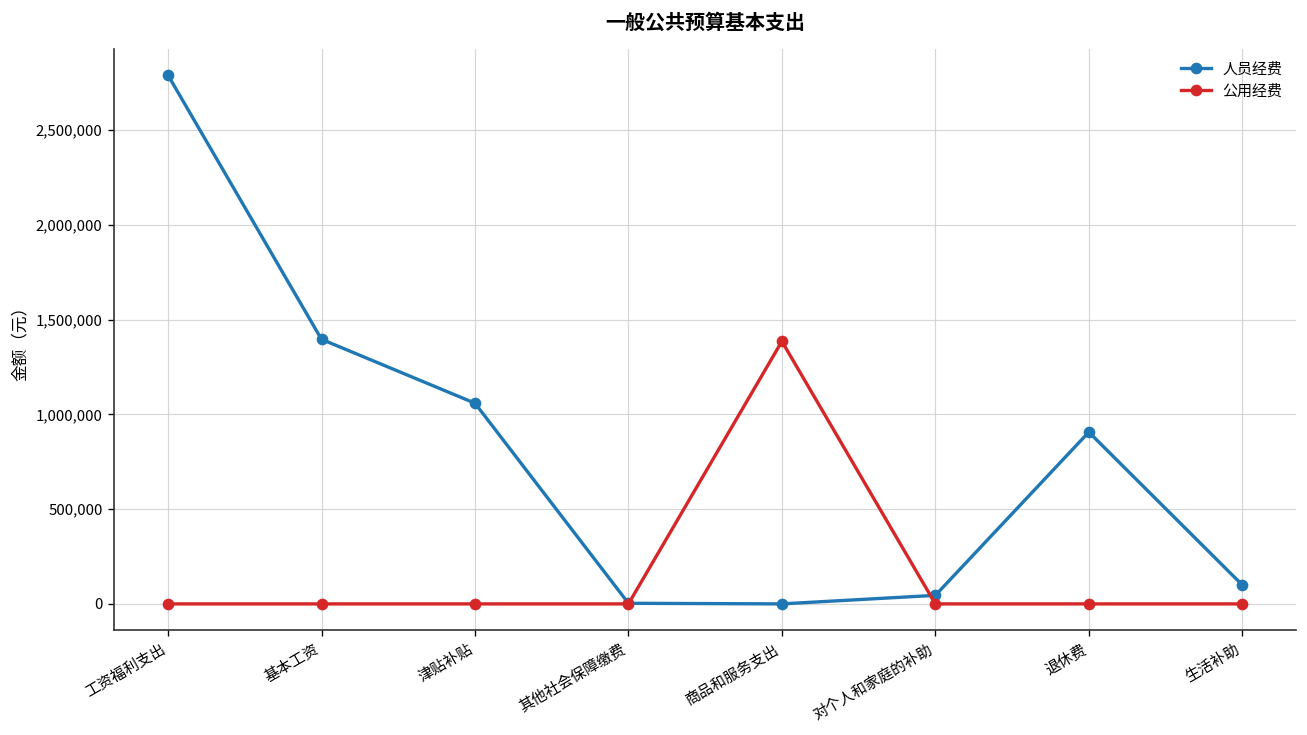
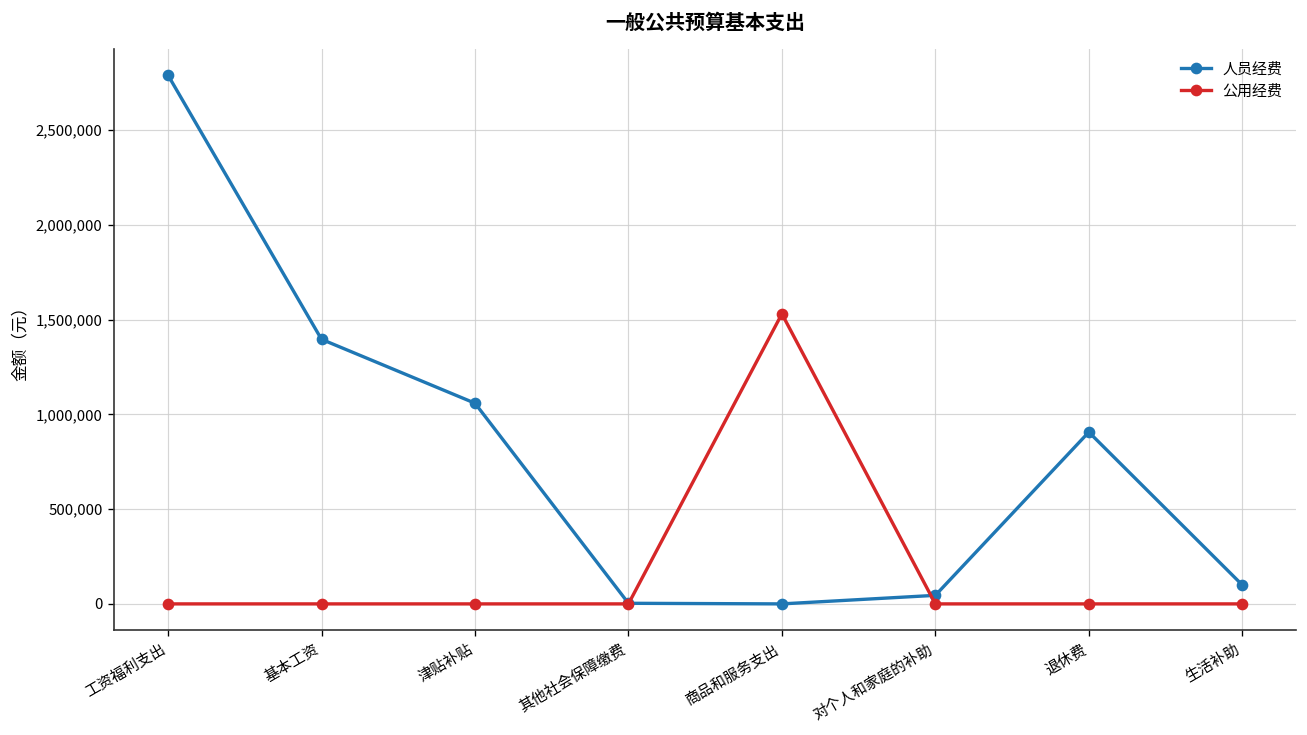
公用经费, 商品和服务支出: 1,390,000 -> 1,530,000
